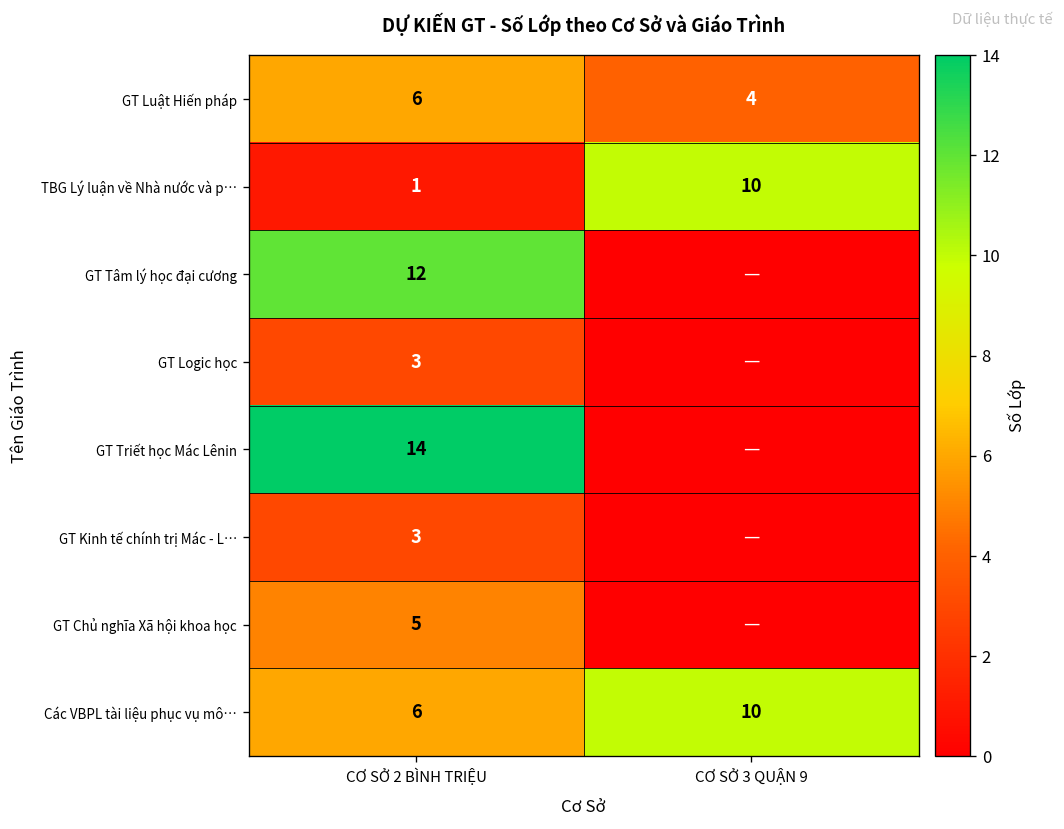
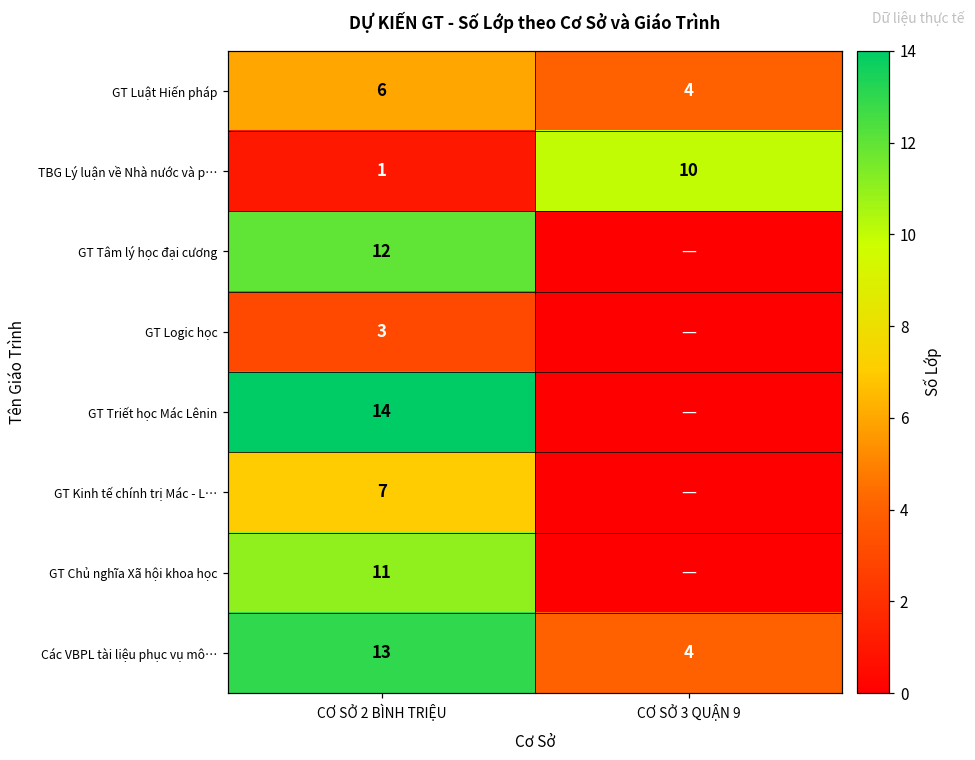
GT Kinh tế chính trị Mác - L…, CƠ SỞ 2 BÌNH TRIỆU: 3 -> 7
GT Chủ nghĩa Xã hội khoa học, CƠ SỞ 2 BÌNH TRIỆU: 5 -> 11
Các VBPL tài liệu phục vụ mô…, CƠ SỞ 2 BÌNH TRIỆU: 6 -> 13
Các VBPL tài liệu phục vụ mô…, CƠ SỞ 3 QUẬN 9: 10 -> 4
